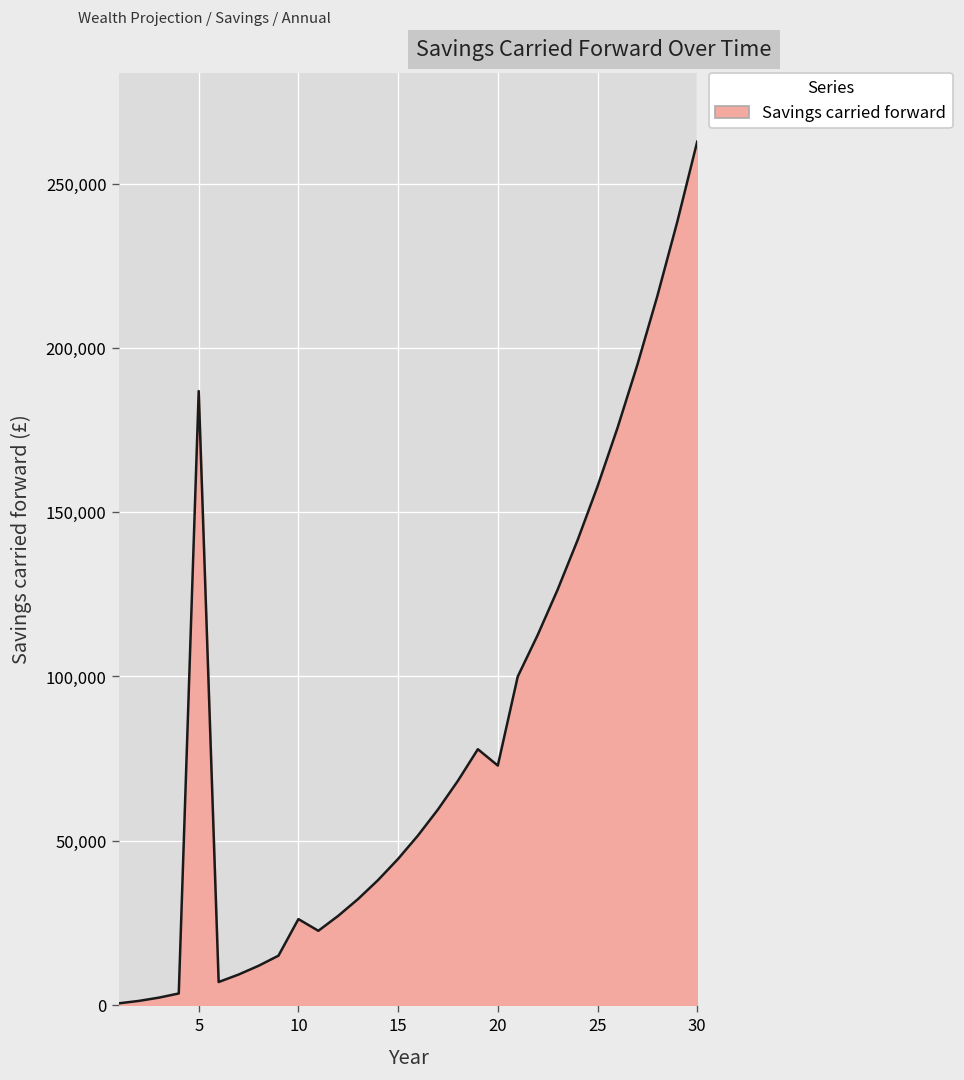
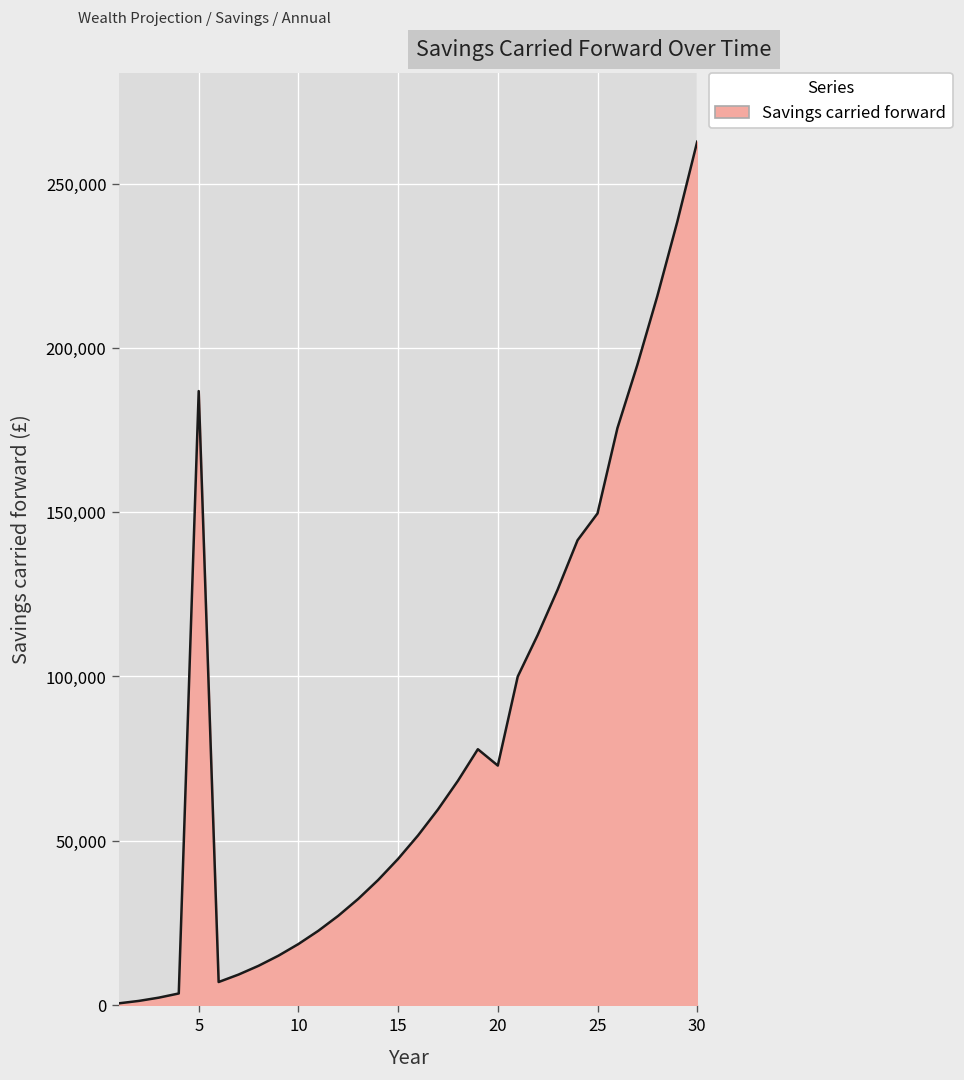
10: 26,000 -> 19,000
25: 158,000 -> 150,000
